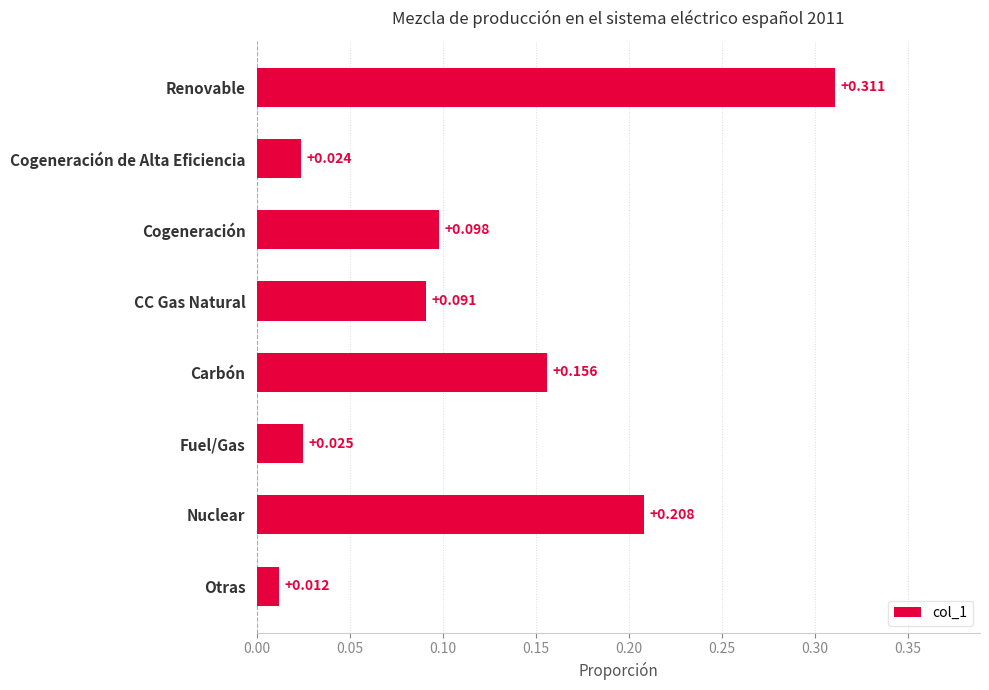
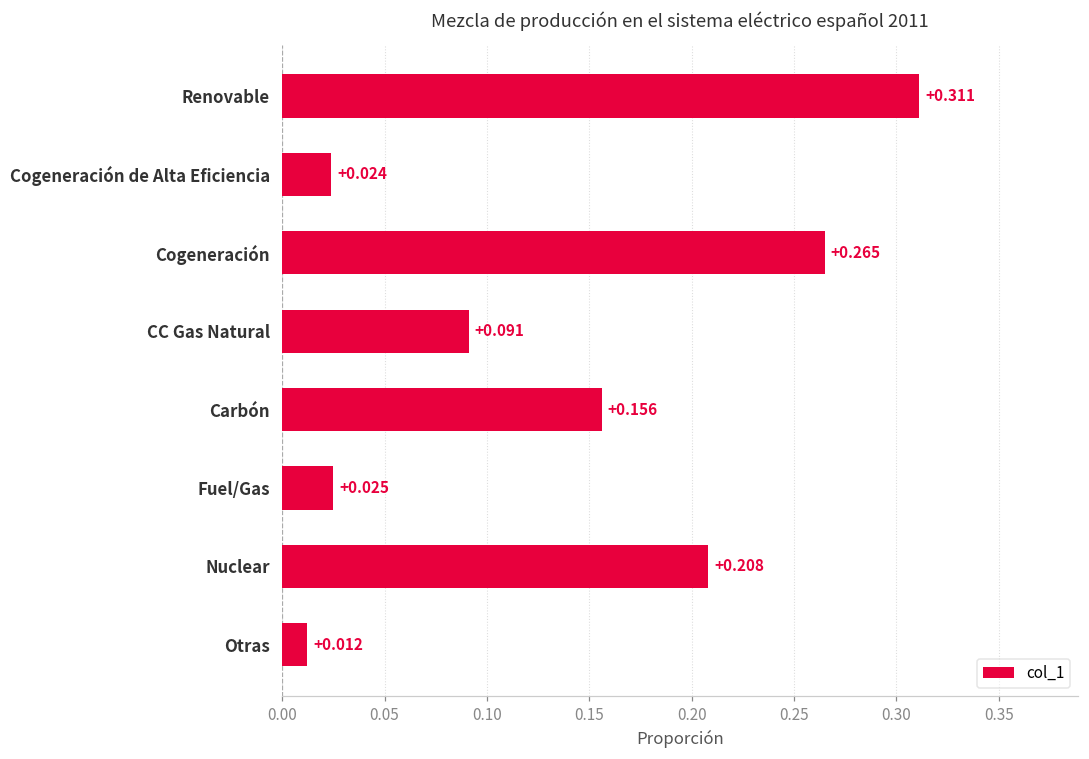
Cogeneración: +0.098 -> +0.265
